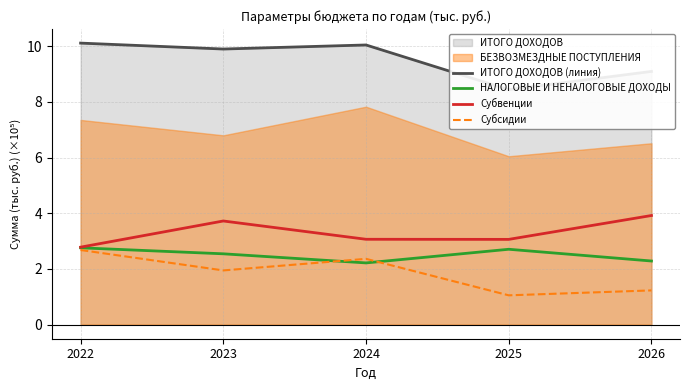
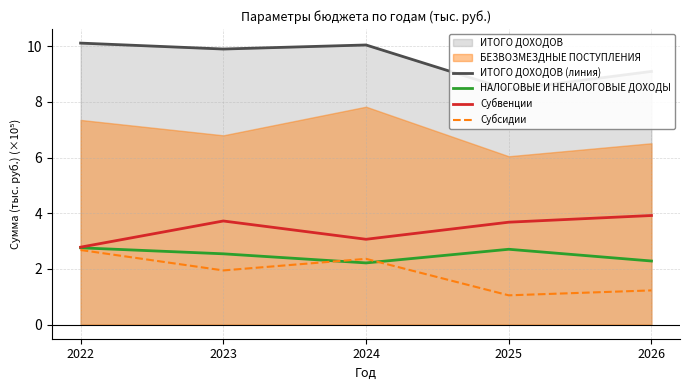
Субвенции, 2025: 3.1 -> 3.7
